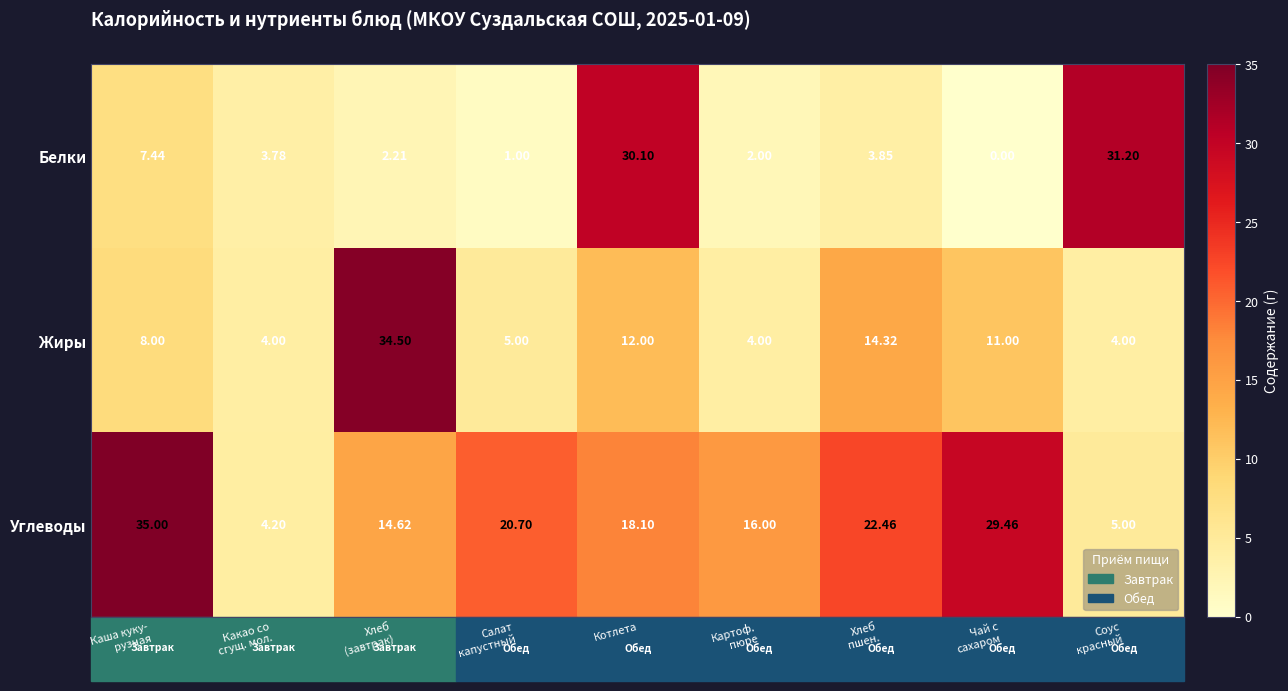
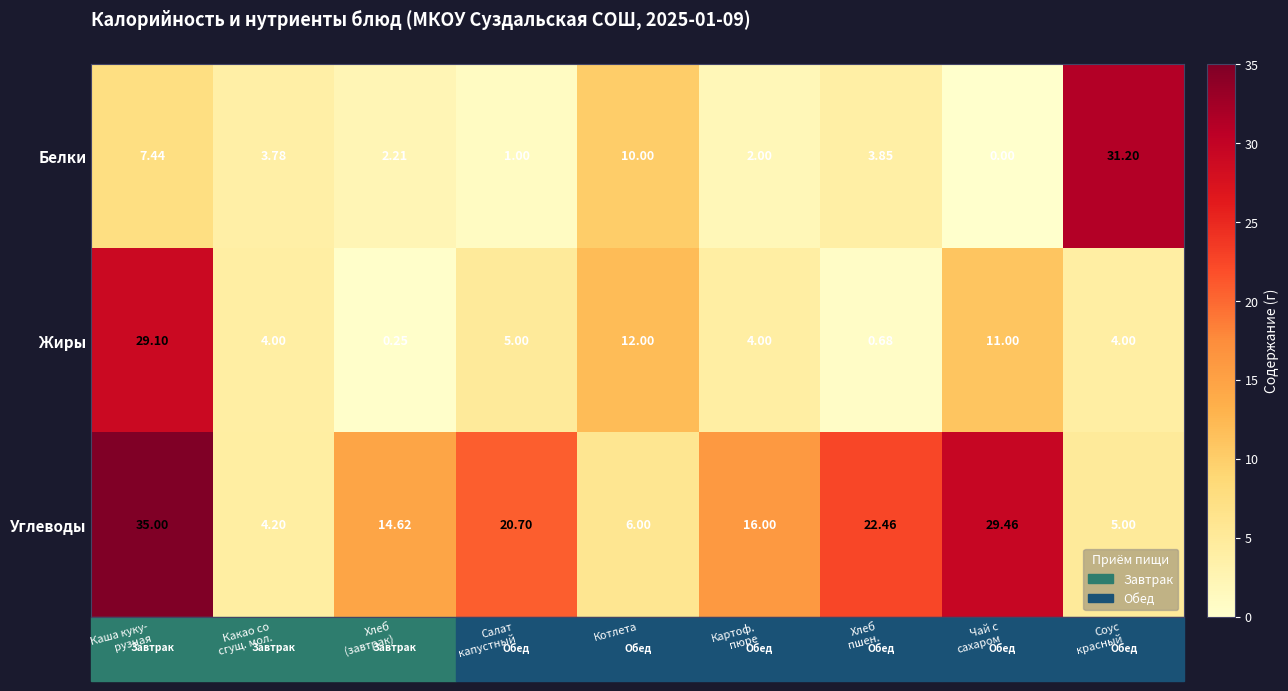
Белки, Котлета: 30.10 -> 10.00
Жиры, Каша куку- рузная: 8.00 -> 29.10
Жиры, Хлеб (завтрак): 34.50 -> 0.25
Жиры, Хлеб пшен.: 14.32 -> 0.68
Углеводы, Котлета: 18.10 -> 6.00
